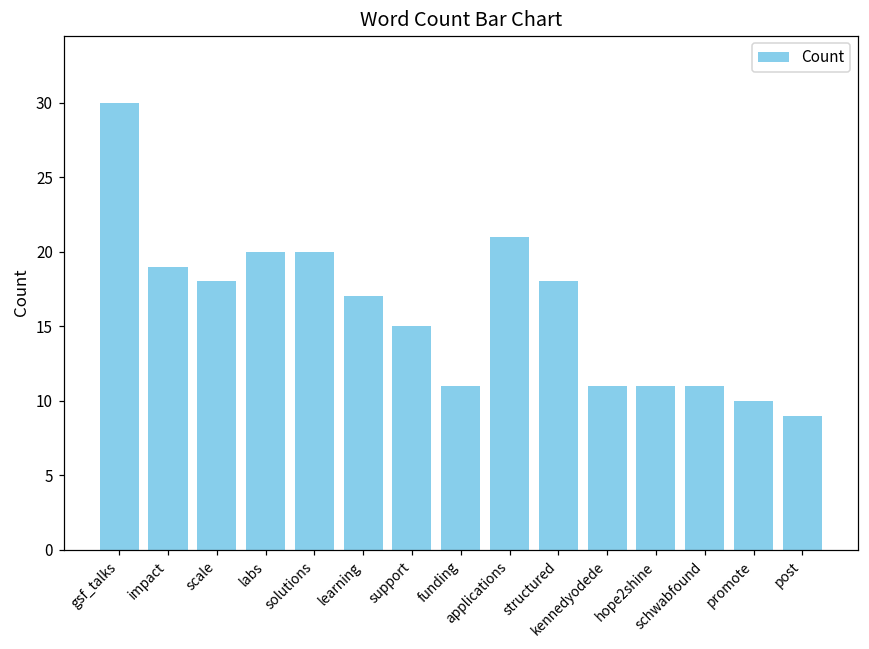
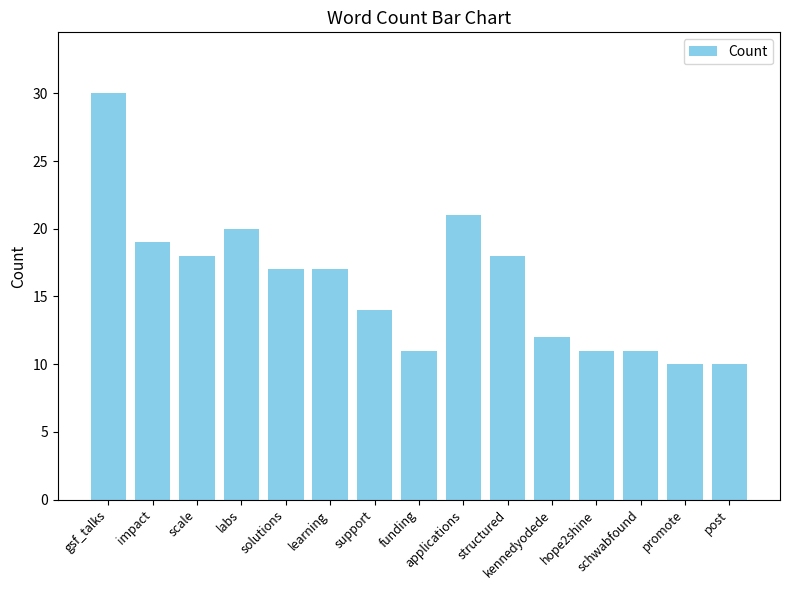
solutions: 20 -> 17
support: 15 -> 14
kennedyodede: 11 -> 12
post: 9 -> 10
